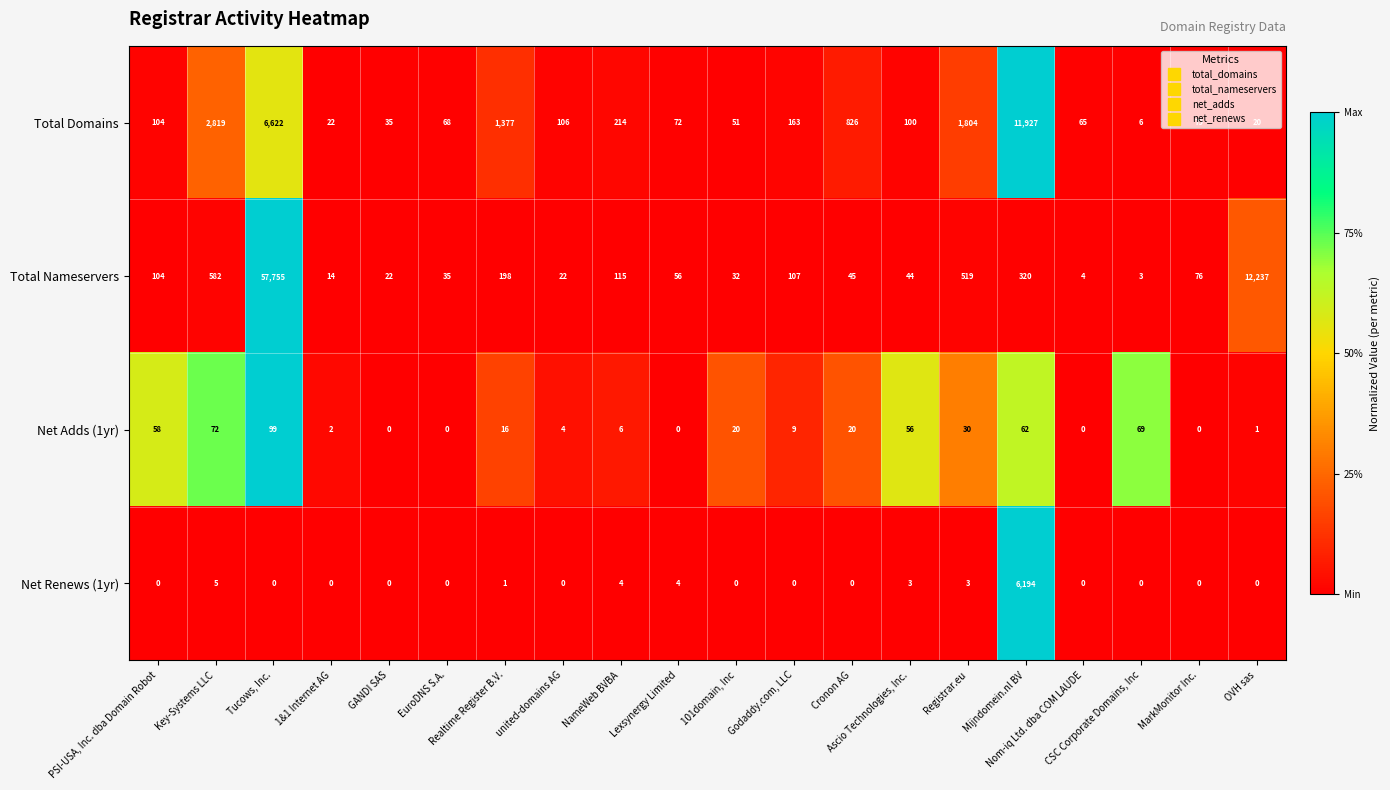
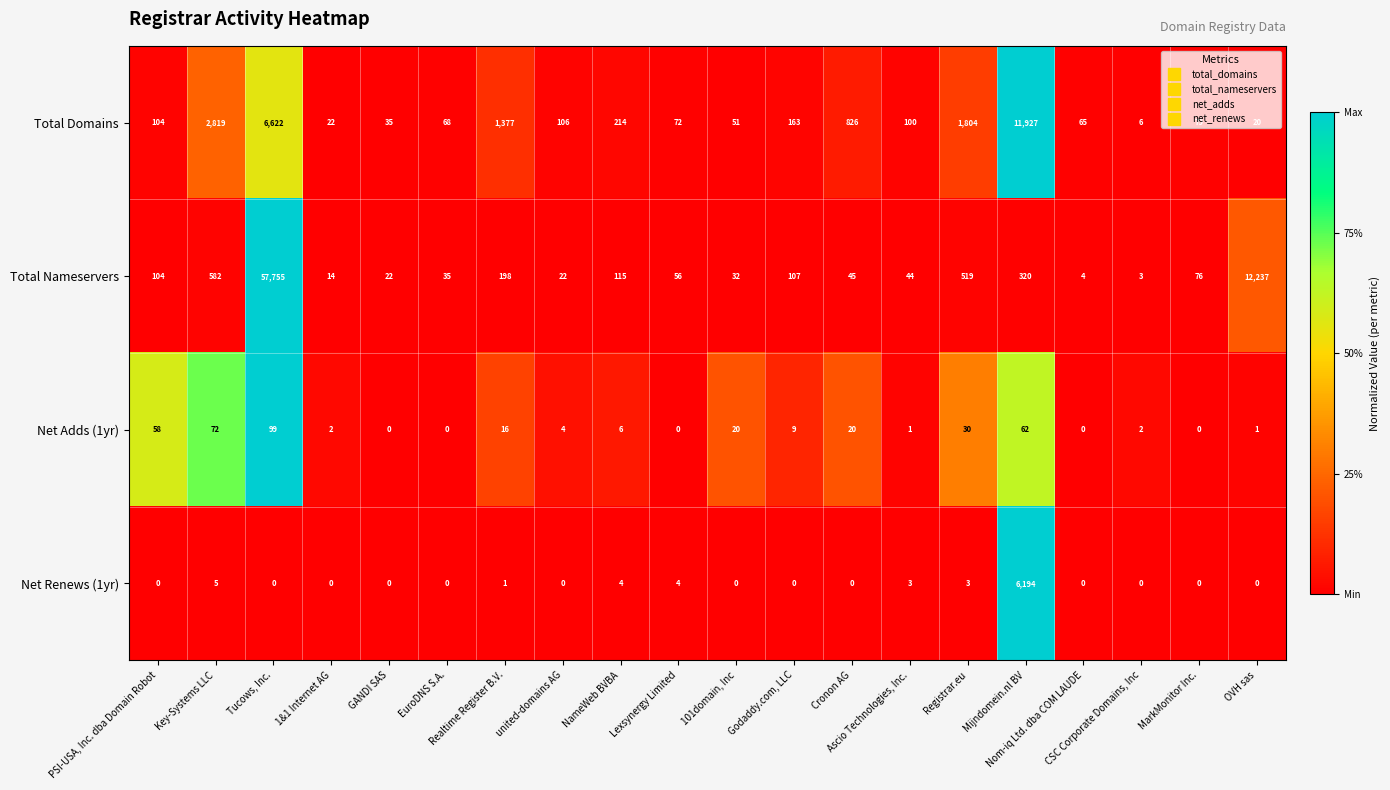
Net Adds (1yr), Ascio Technologies, Inc.: 56 -> 1
Net Adds (1yr), CSC Corporate Domains, Inc: 69 -> 2
